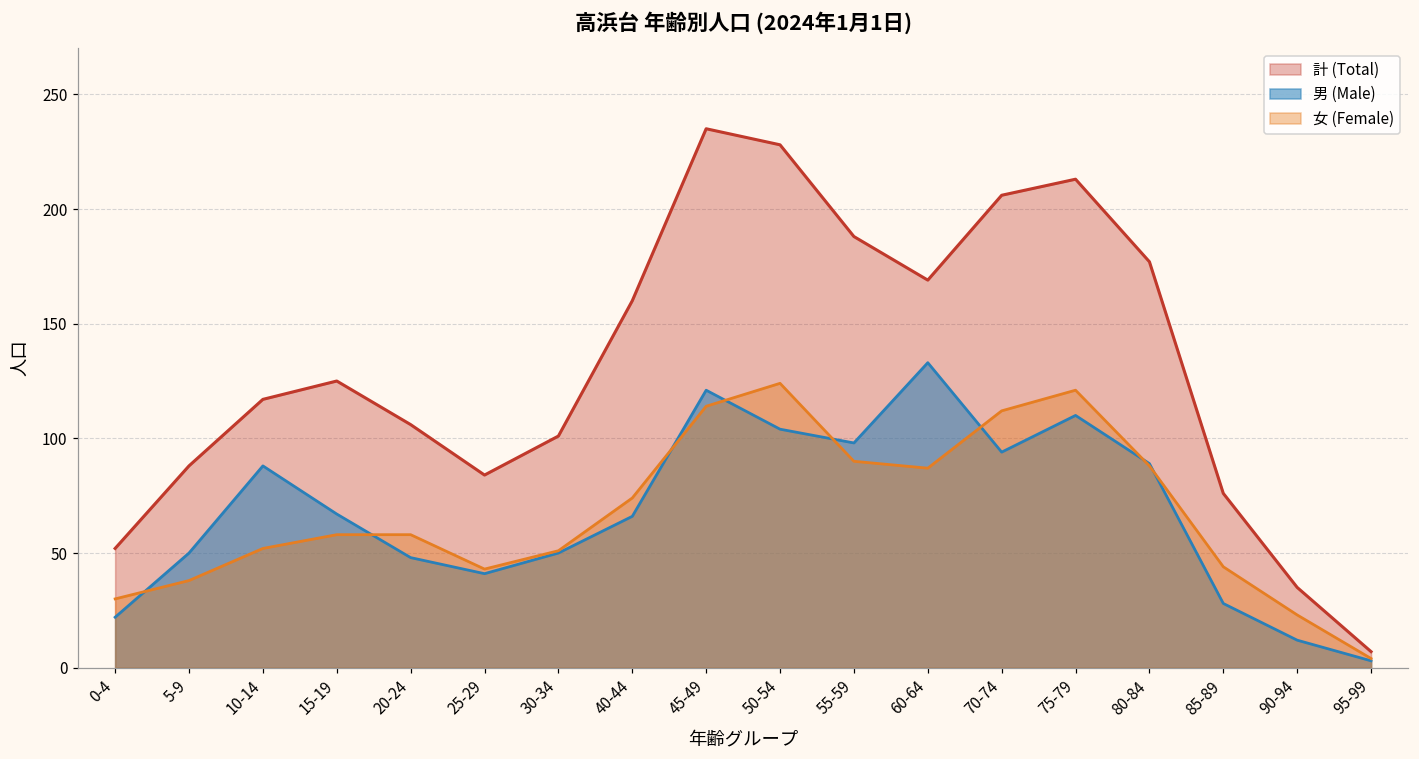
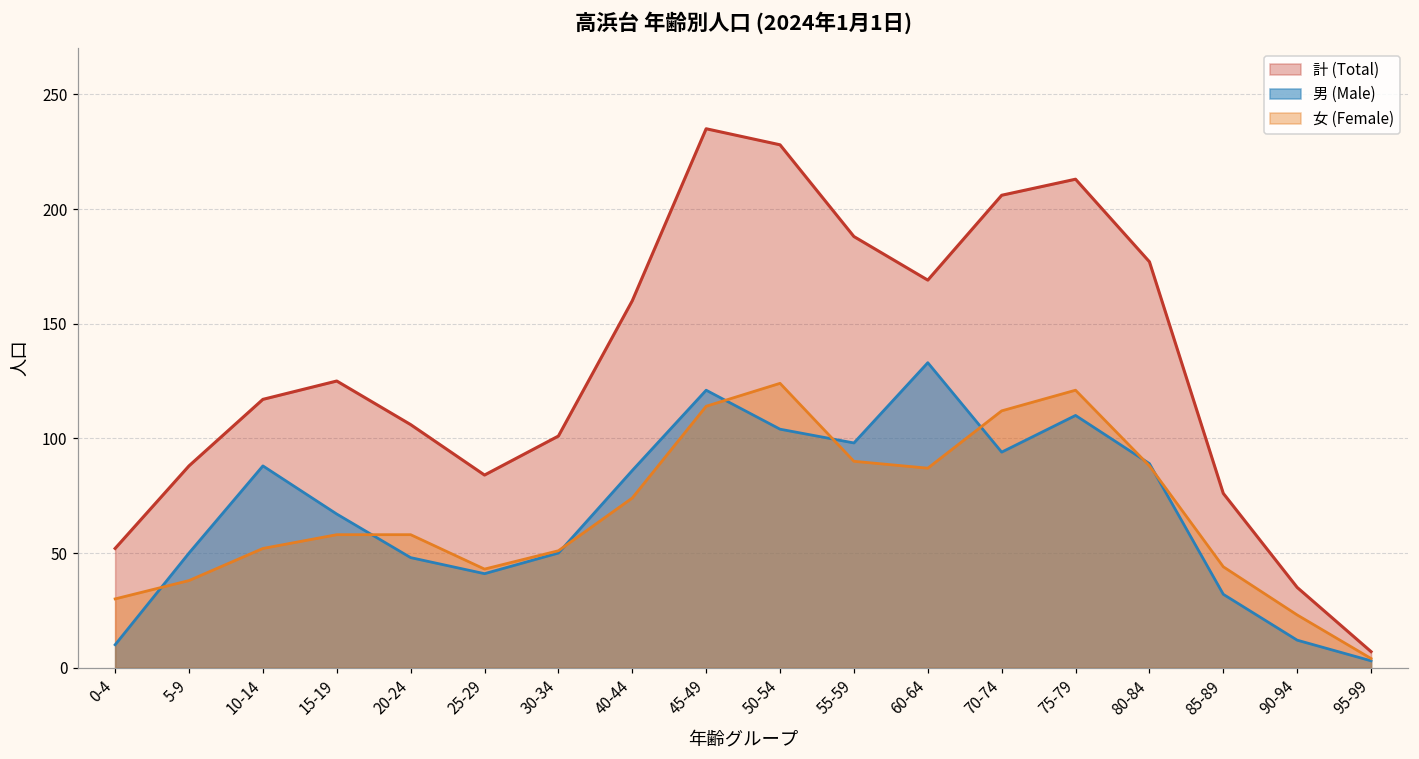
男 (Male), 0-4: 22 -> 10
男 (Male), 40-44: 66 -> 86
男 (Male), 85-89: 28 -> 32
